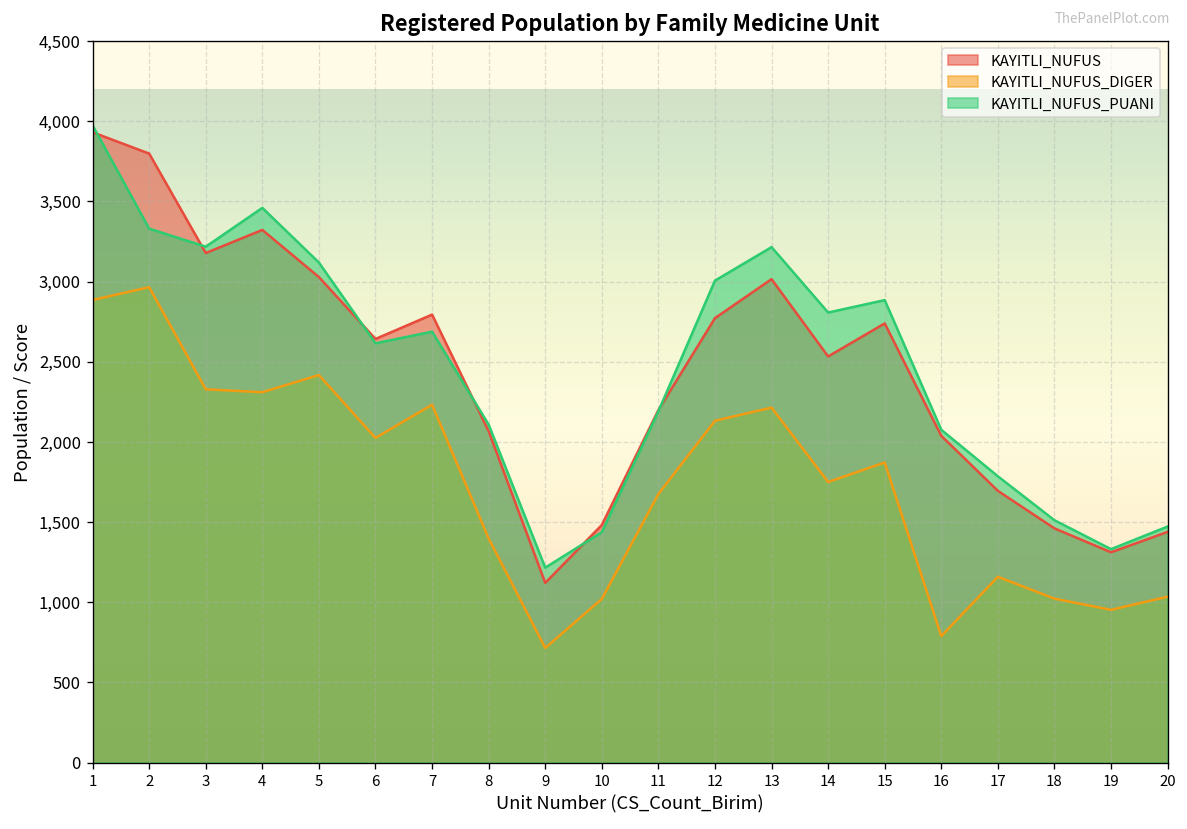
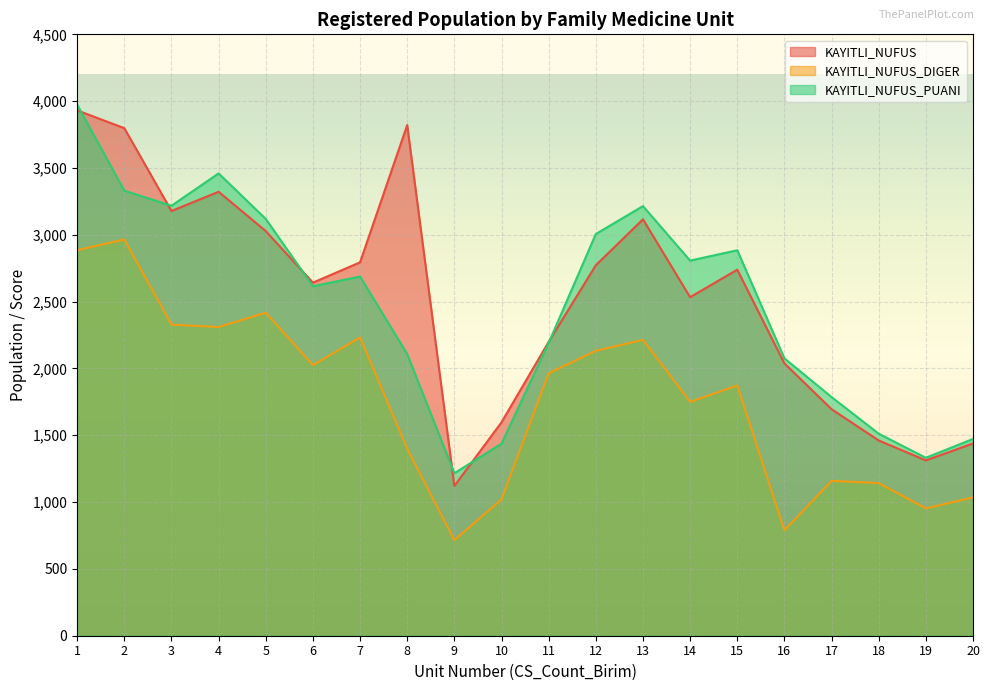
KAYITLI_NUFUS, 8: 2,070 -> 3,820
KAYITLI_NUFUS, 10: 1,480 -> 1,600
KAYITLI_NUFUS_DIGER, 11: 1,680 -> 1,960
KAYITLI_NUFUS, 13: 3,020 -> 3,120
KAYITLI_NUFUS_DIGER, 18: 1,020 -> 1,140
